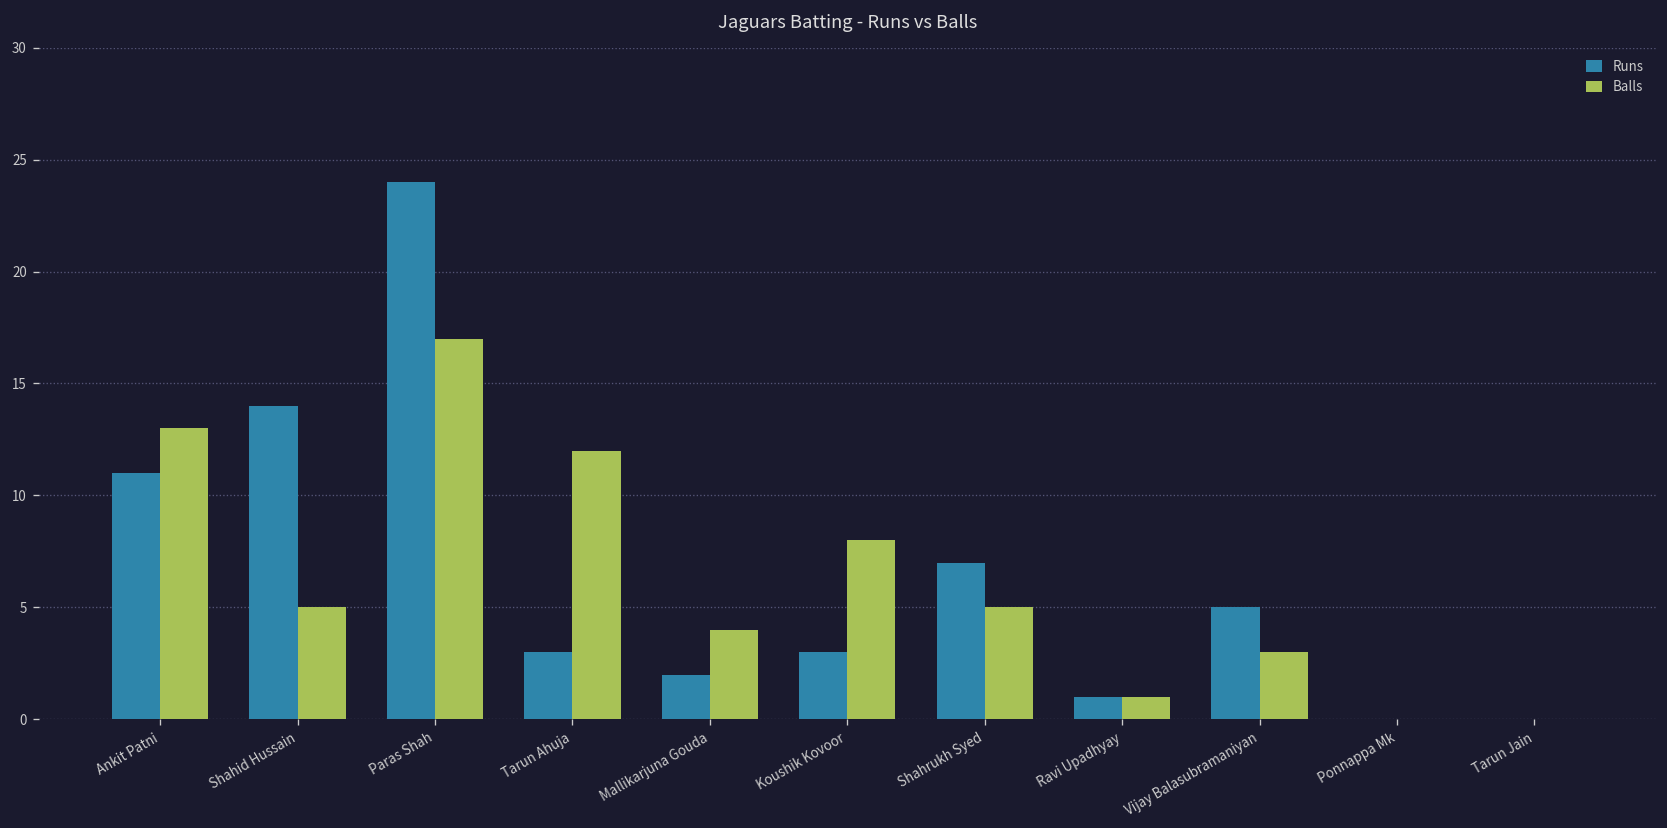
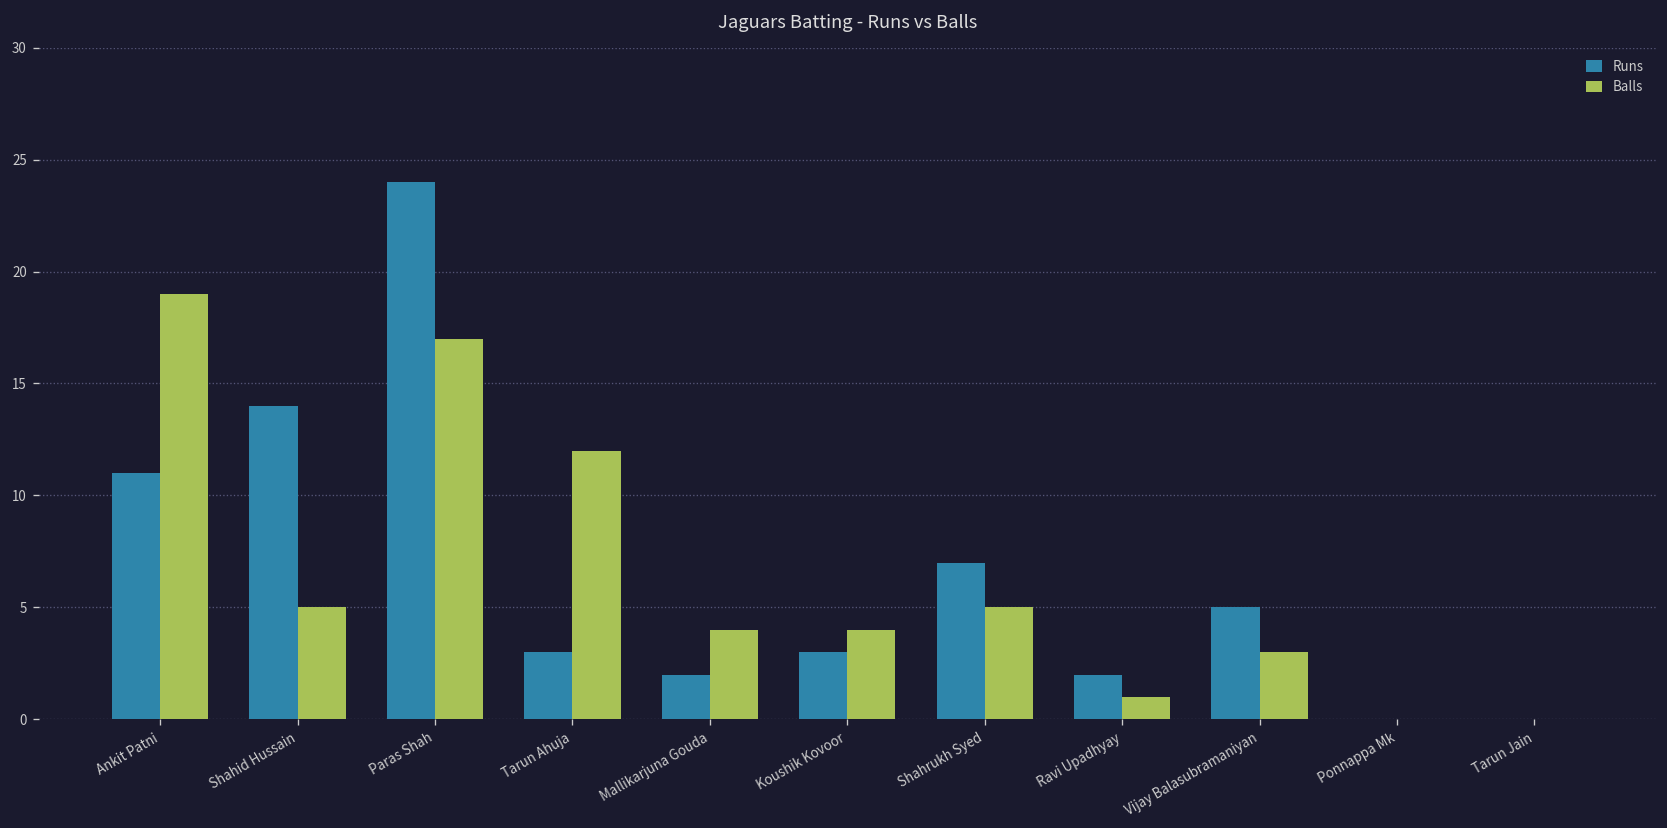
Balls, Ankit Patni: 13 -> 19
Balls, Koushik Kovoor: 8 -> 4
Runs, Ravi Upadhyay: 1 -> 2
